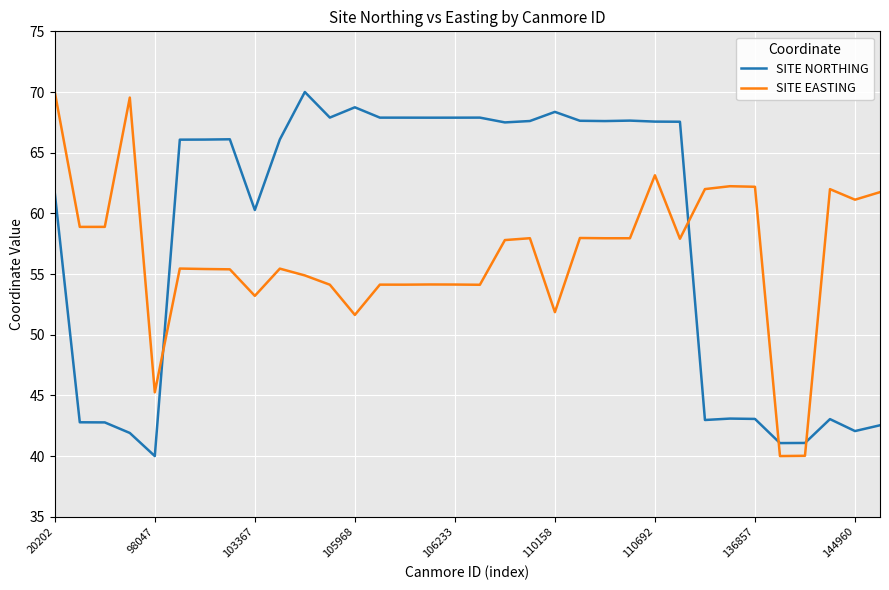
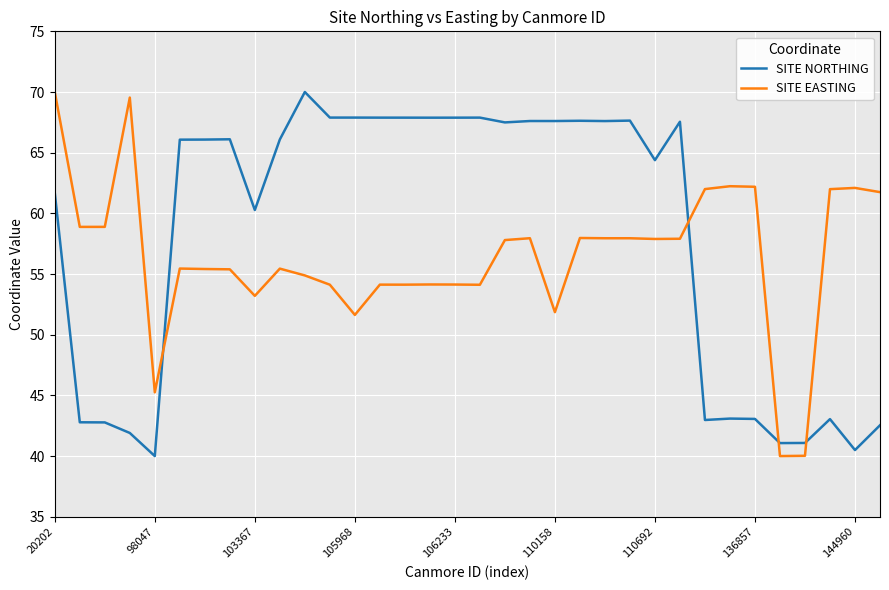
SITE NORTHING, 105968: 68.7 -> 67.9
SITE NORTHING, 110158: 68.4 -> 67.6
SITE NORTHING, 110692: 67.6 -> 64.4
SITE EASTING, 110692: 63.1 -> 57.9
SITE NORTHING, 144960: 42.1 -> 40.5
SITE EASTING, 144960: 61.1 -> 62.1
